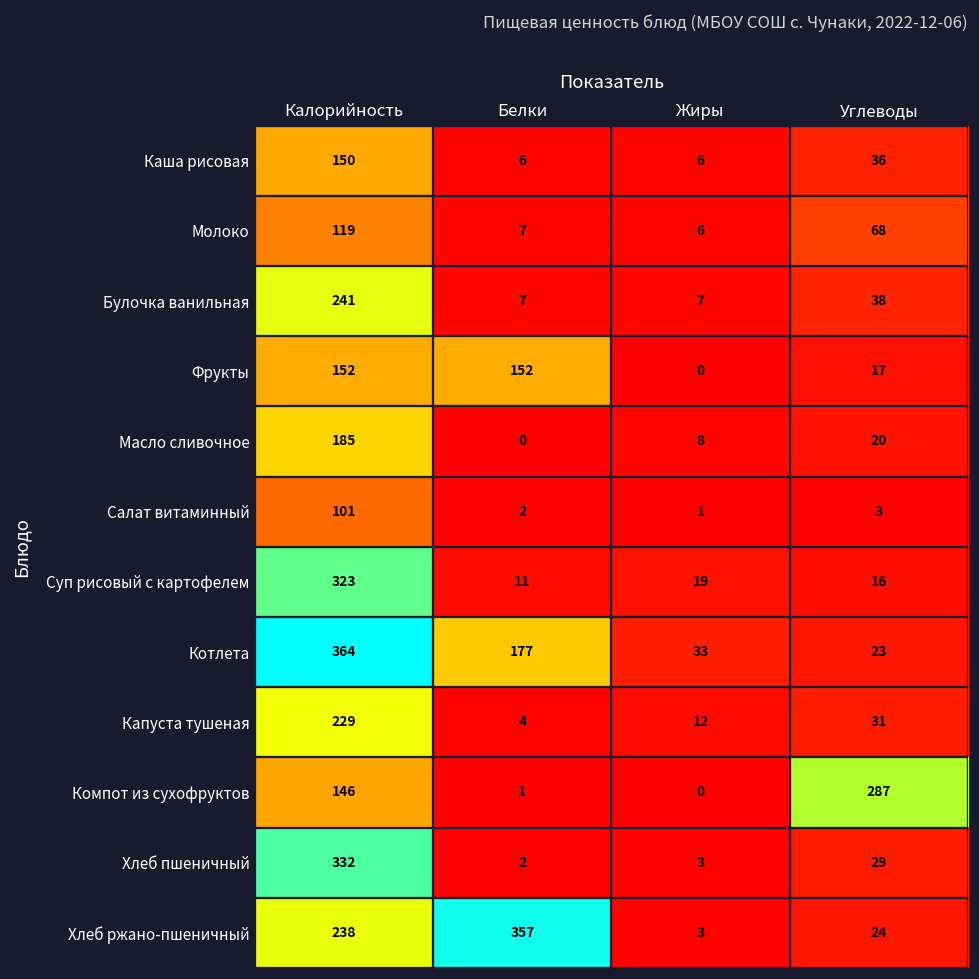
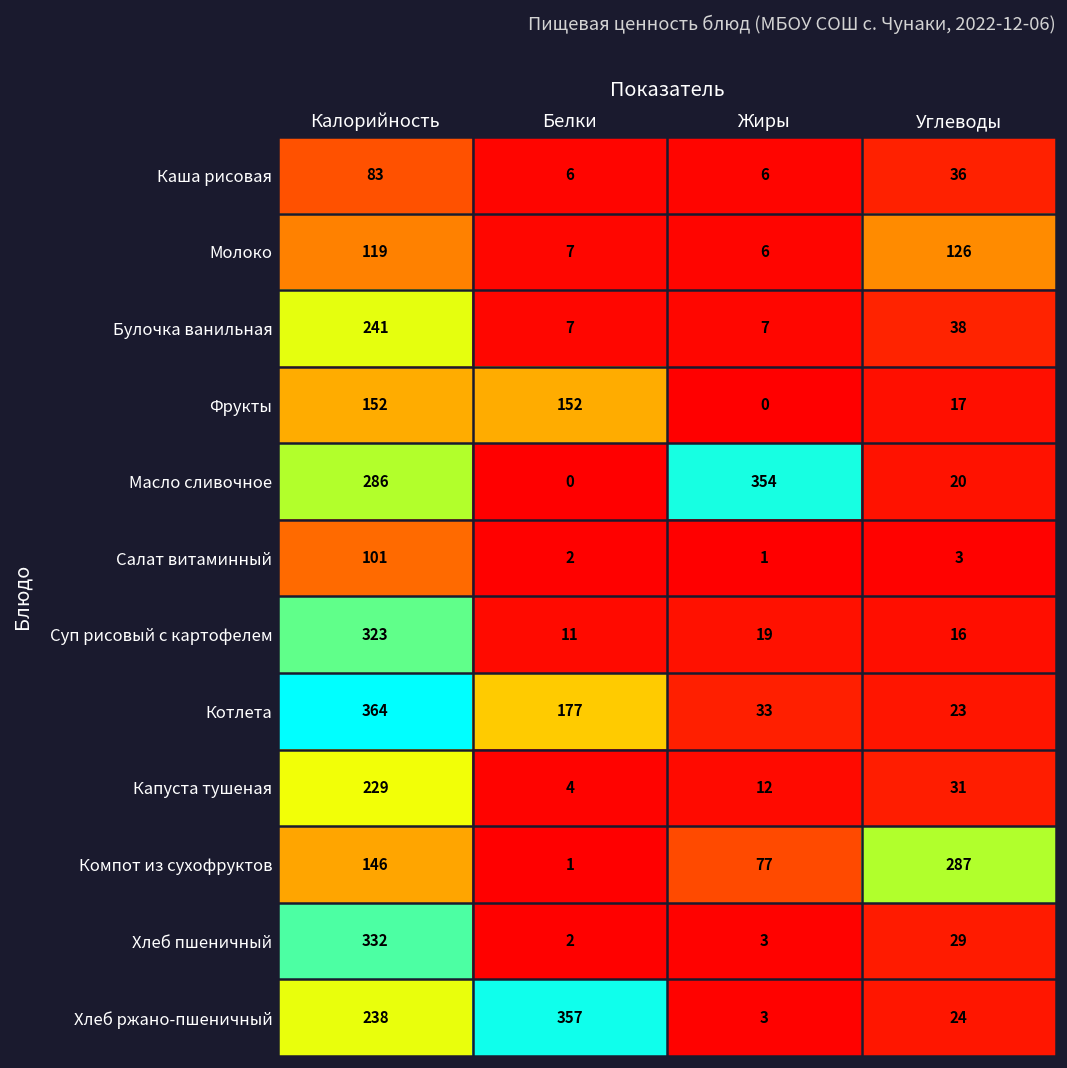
Каша рисовая, Калорийность: 150 -> 83
Молоко, Углеводы: 68 -> 126
Масло сливочное, Калорийность: 185 -> 286
Масло сливочное, Жиры: 8 -> 354
Компот из сухофруктов, Жиры: 0 -> 77
